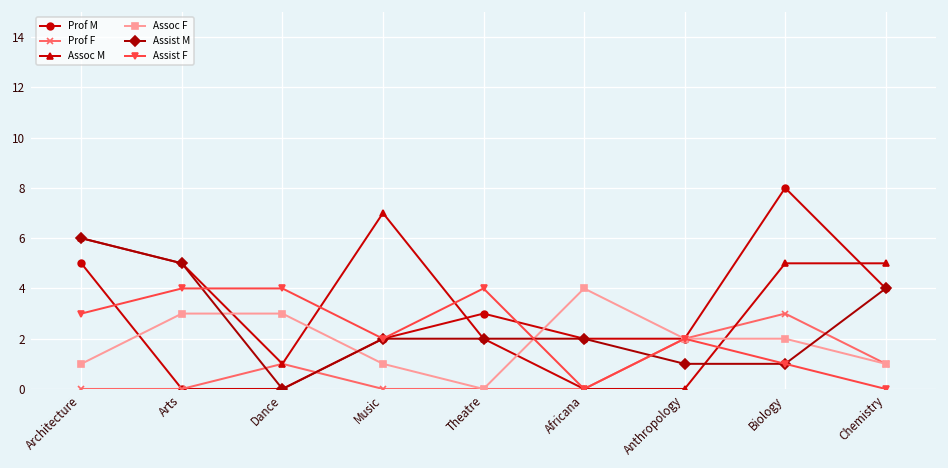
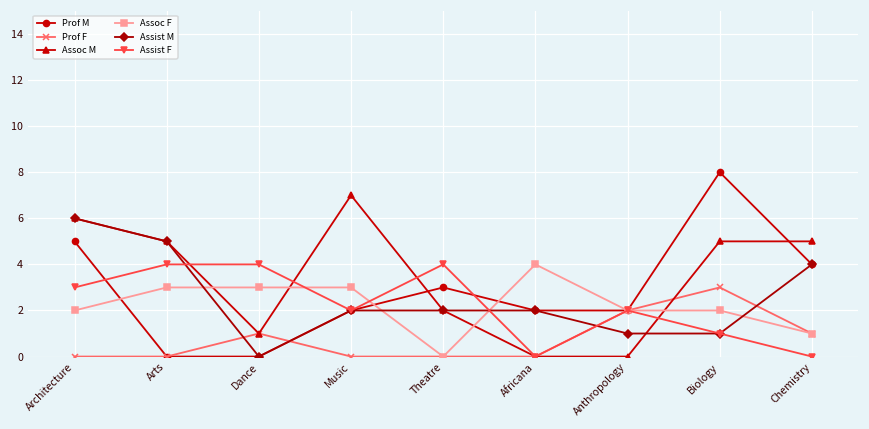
Assoc F, Architecture: 1 -> 2
Assoc F, Music: 1 -> 3
